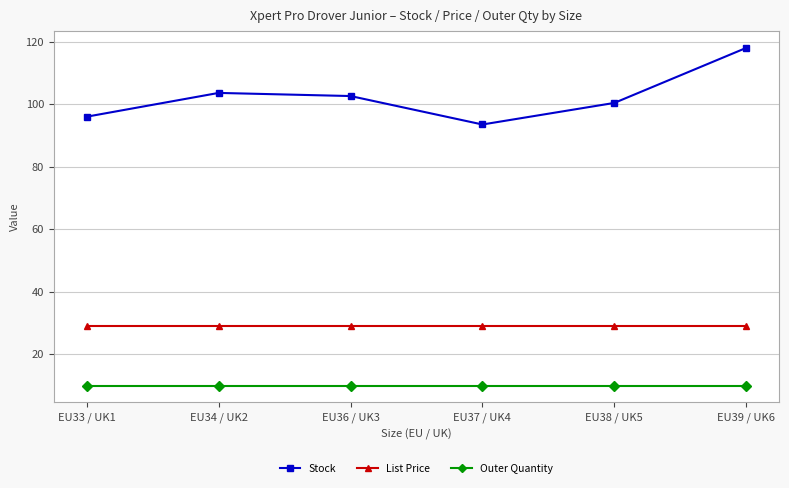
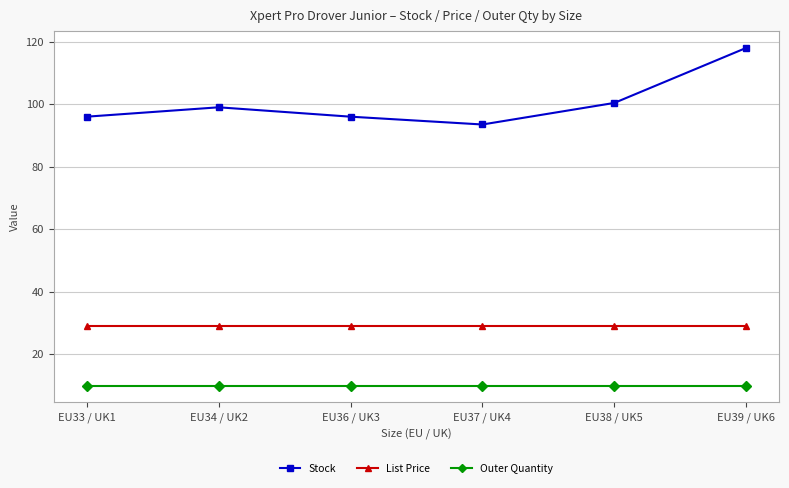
Stock, EU34 / UK2: 104 -> 99
Stock, EU36 / UK3: 103 -> 96
